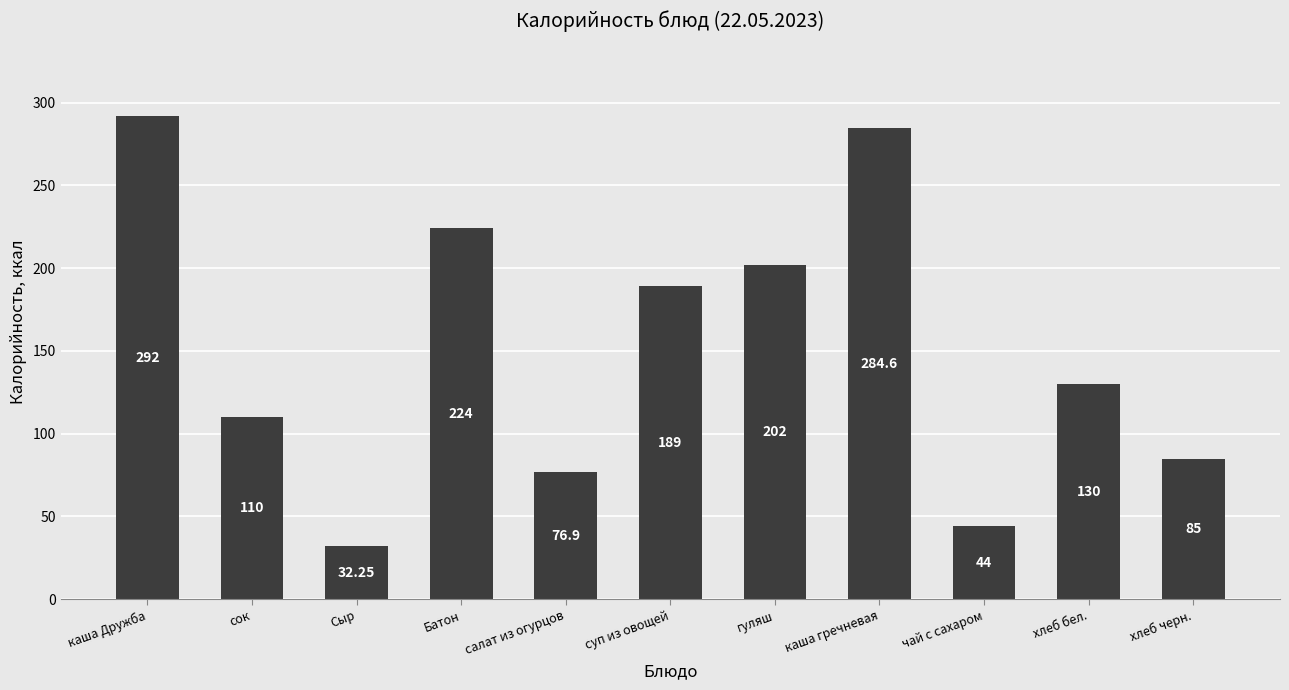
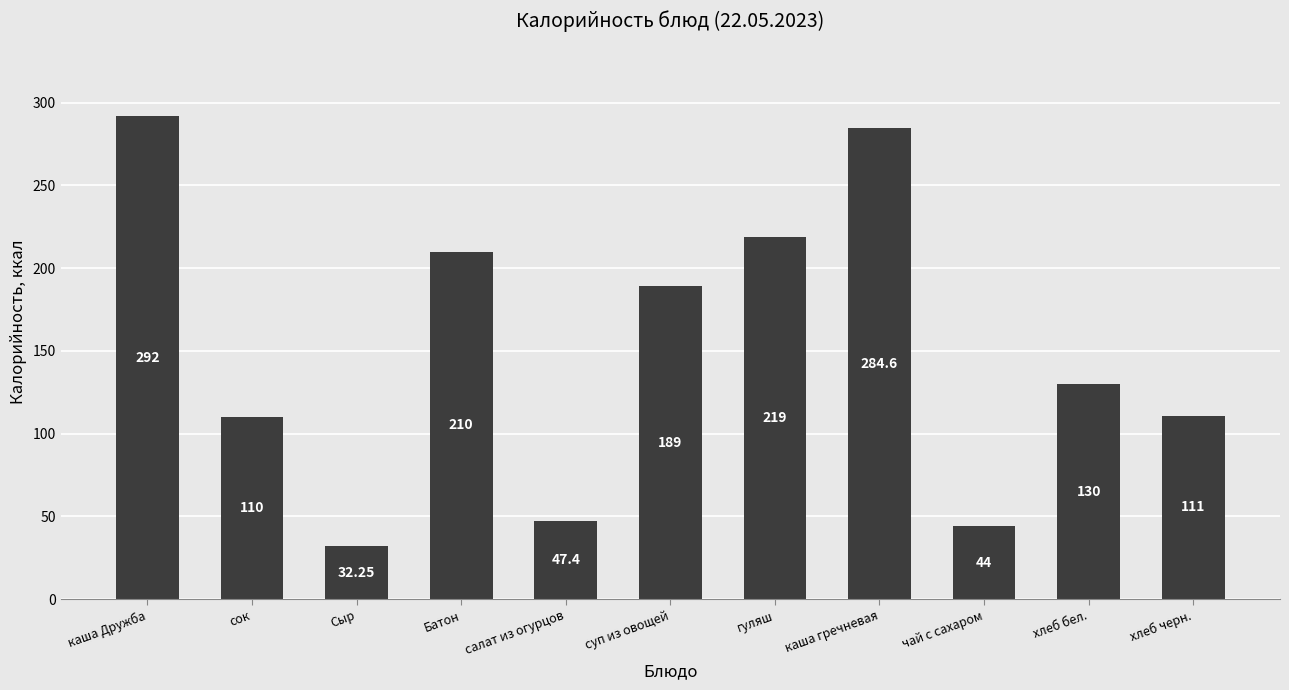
Батон: 224 -> 210
салат из огурцов: 76.9 -> 47.4
гуляш: 202 -> 219
хлеб черн.: 85 -> 111
